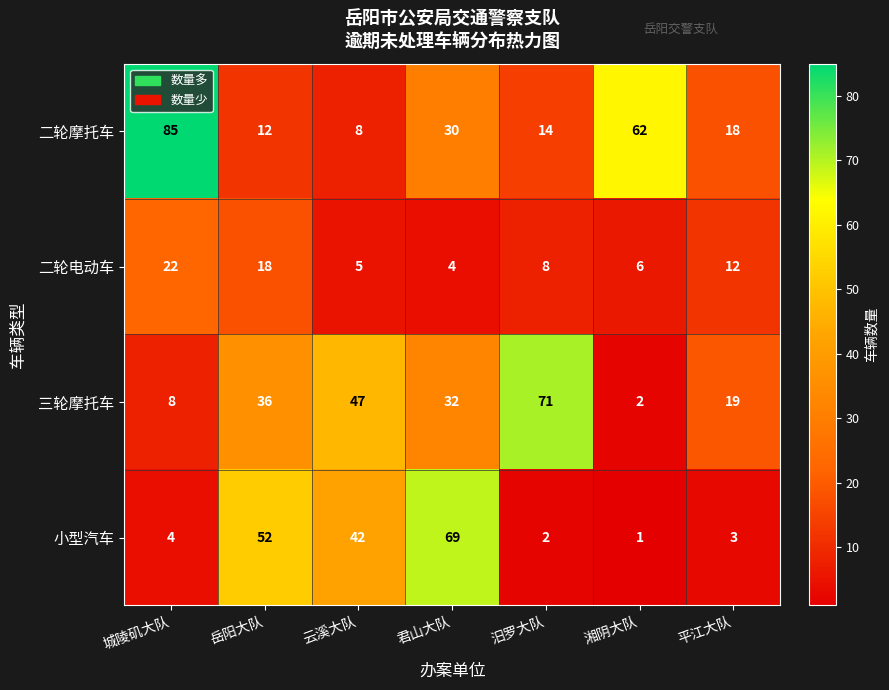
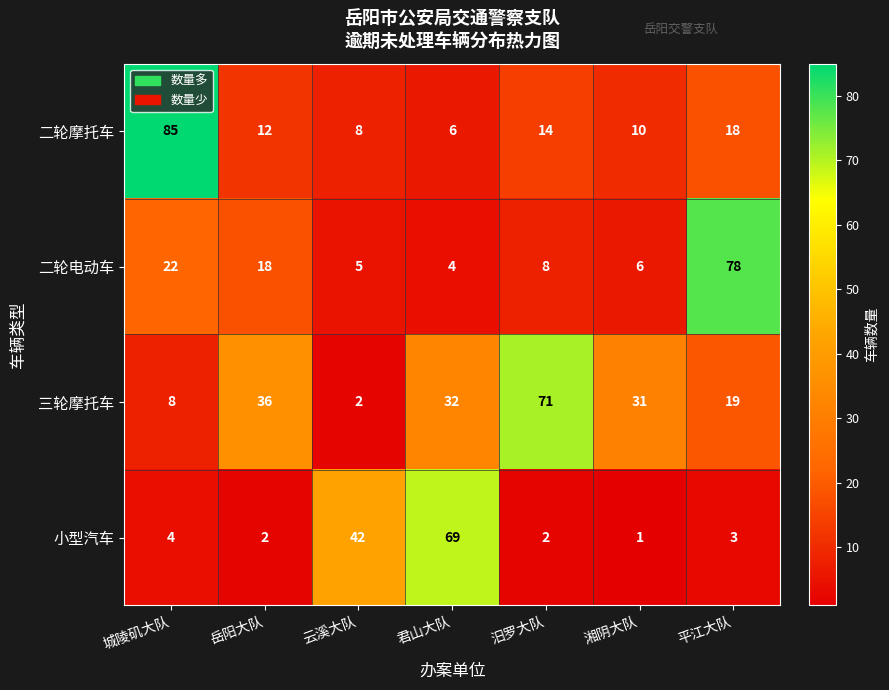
二轮摩托车, 君山大队: 30 -> 6
二轮摩托车, 湘阴大队: 62 -> 10
二轮电动车, 平江大队: 12 -> 78
三轮摩托车, 云溪大队: 47 -> 2
三轮摩托车, 湘阴大队: 2 -> 31
小型汽车, 岳阳大队: 52 -> 2
